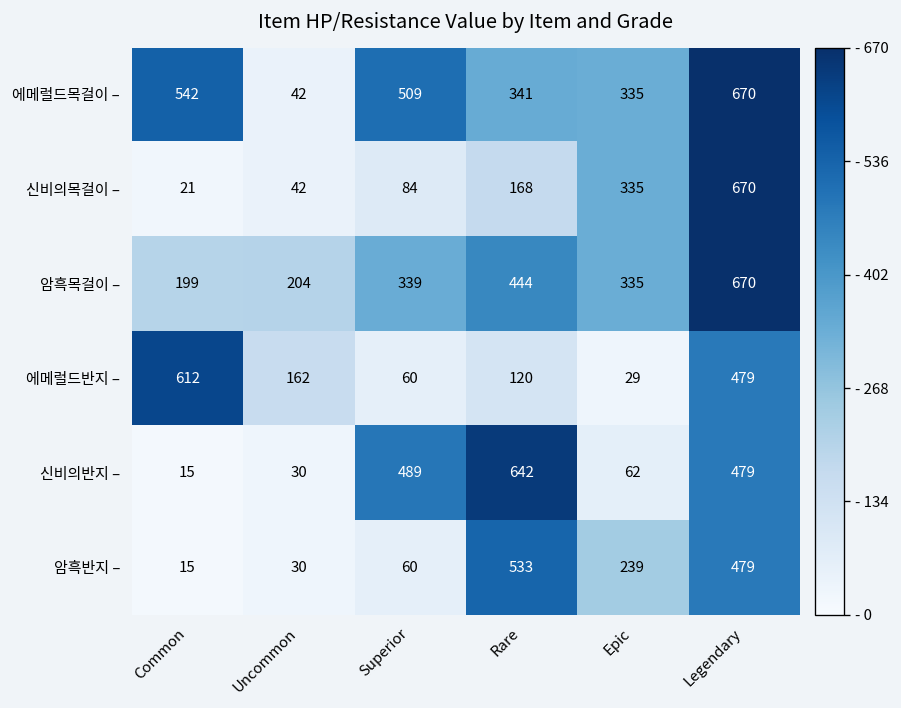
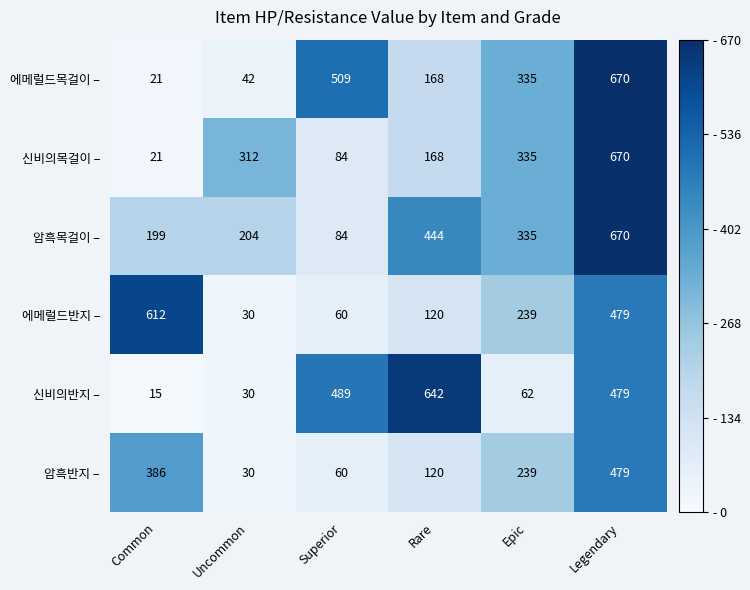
에메럴드목걸이 –, Common: 542 -> 21
에메럴드목걸이 –, Rare: 341 -> 168
신비의목걸이 –, Uncommon: 42 -> 312
암흑목걸이 –, Superior: 339 -> 84
에메럴드반지 –, Uncommon: 162 -> 30
에메럴드반지 –, Epic: 29 -> 239
암흑반지 –, Common: 15 -> 386
암흑반지 –, Rare: 533 -> 120
